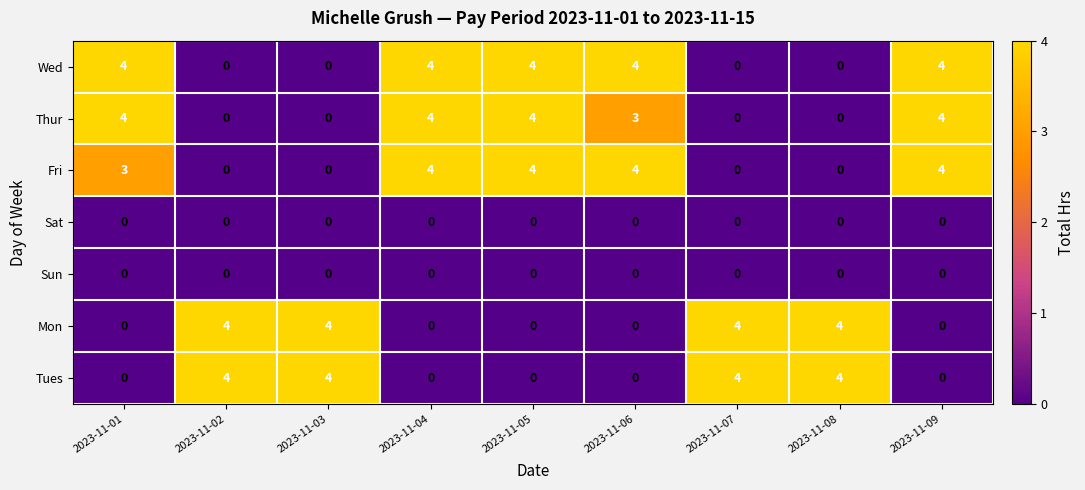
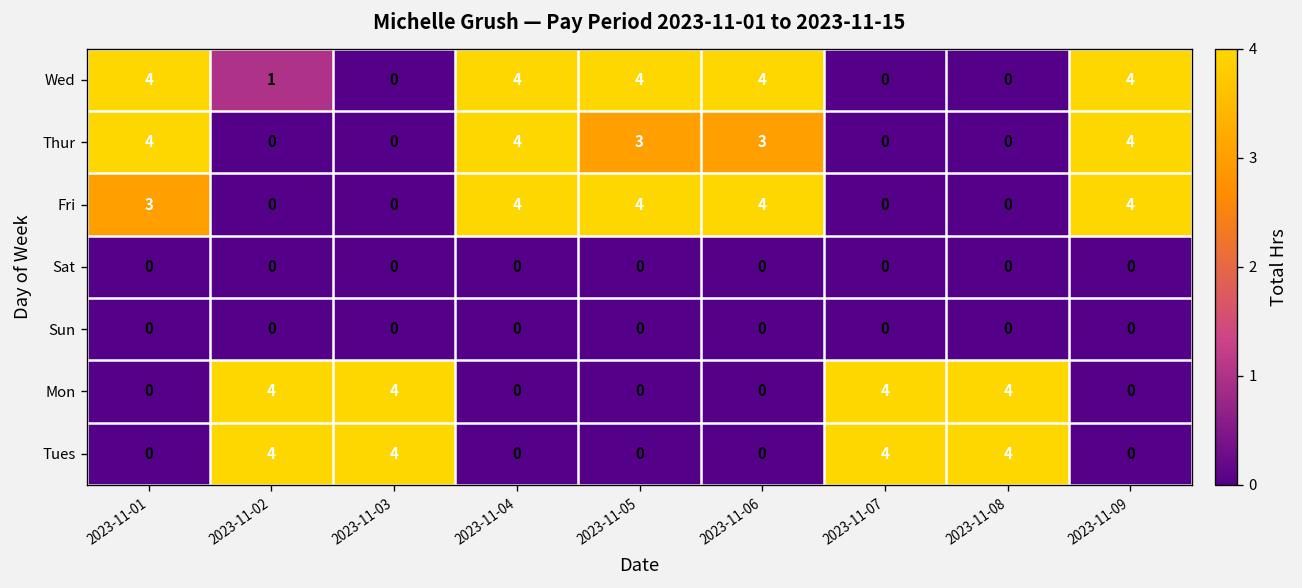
Wed, 2023-11-02: 0 -> 1
Thur, 2023-11-05: 4 -> 3
